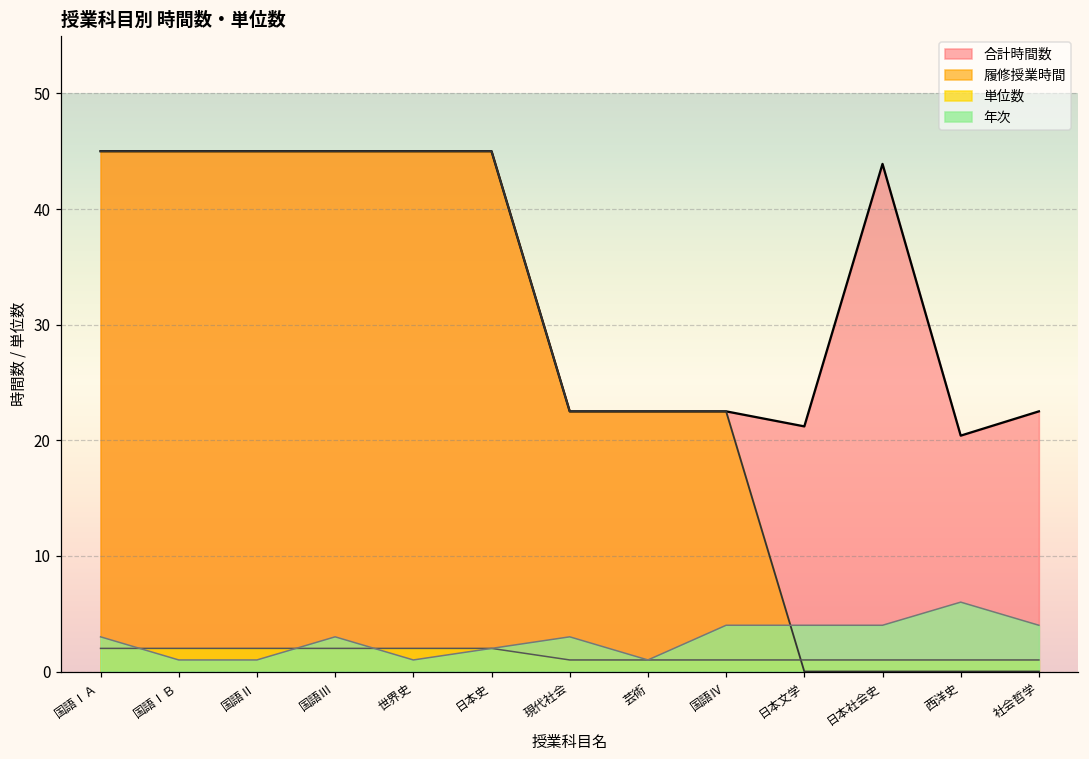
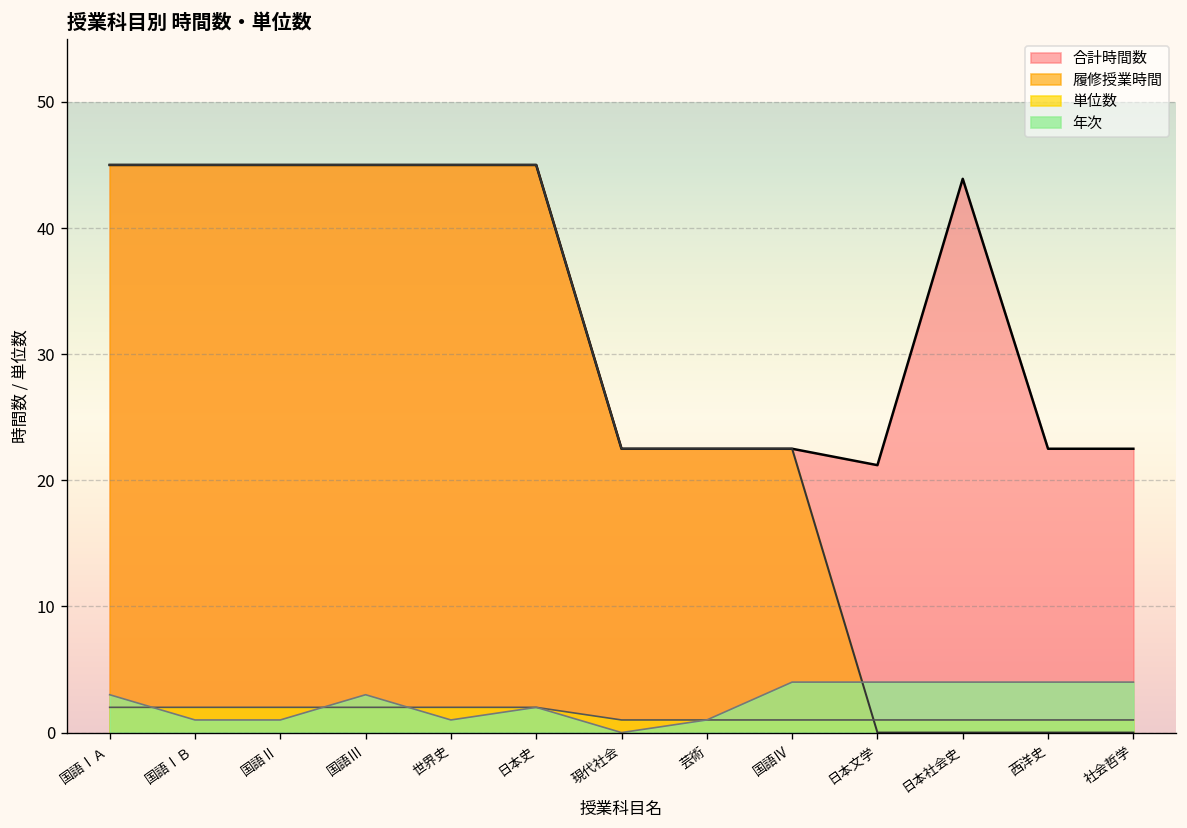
年次, 現代社会: 3 -> 0
合計時間数, 西洋史: 20.4 -> 22.5
年次, 西洋史: 6 -> 4
